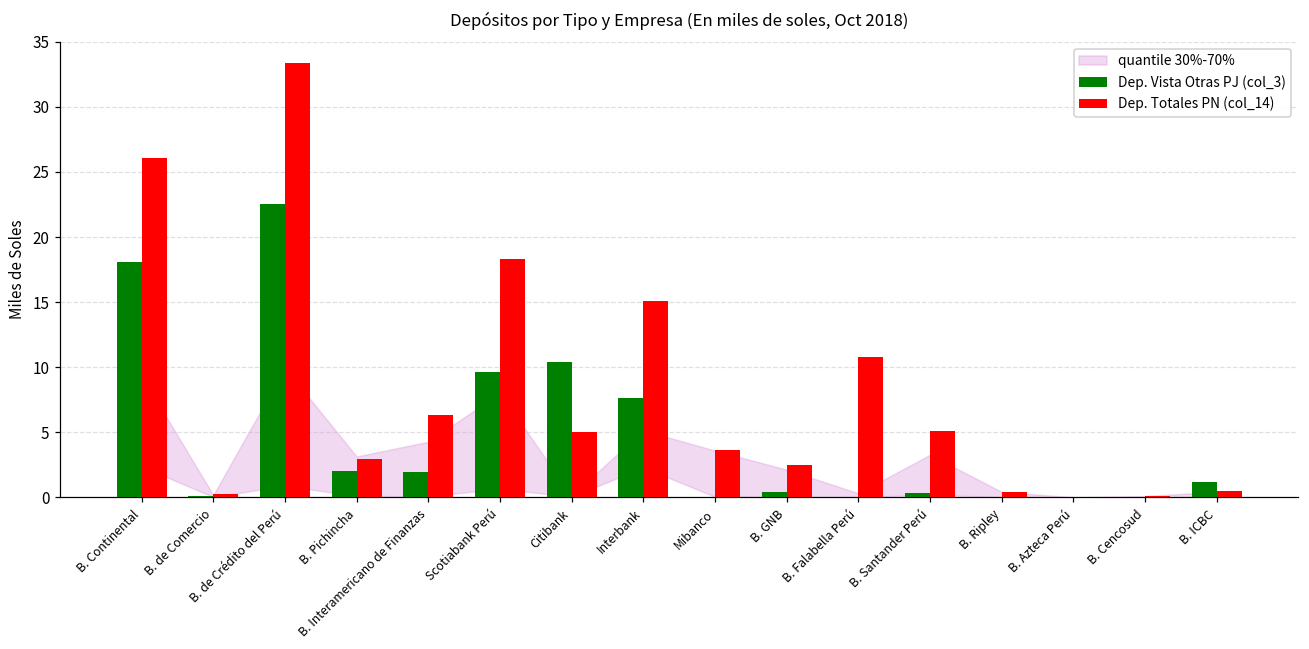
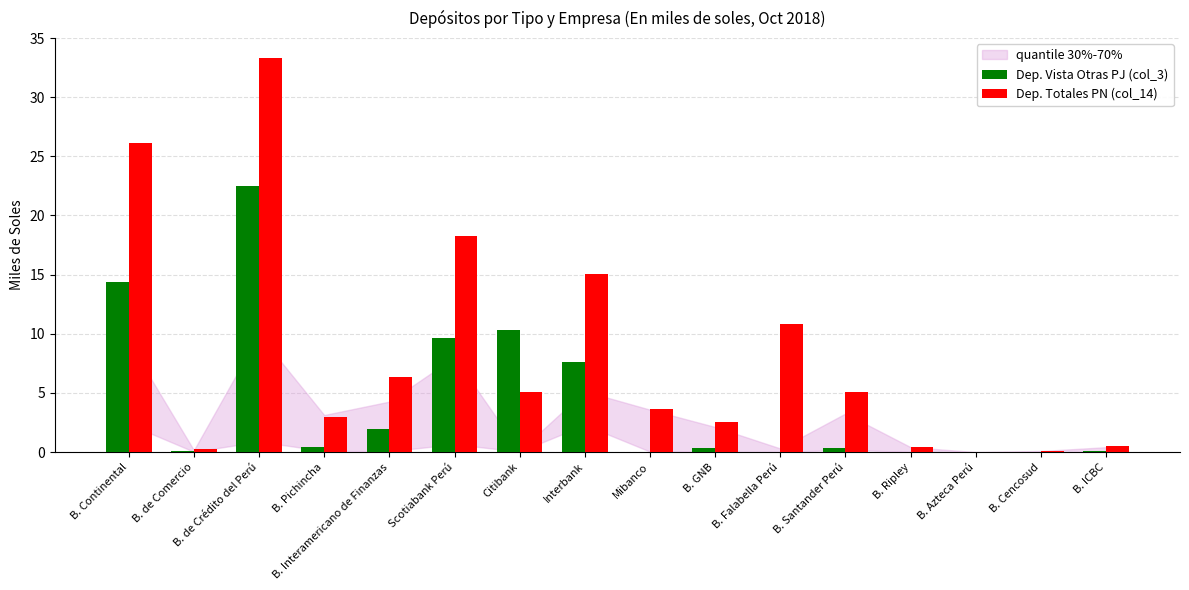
Dep. Vista Otras PJ (col_3), B. Continental: 18.1 -> 14.4
Dep. Vista Otras PJ (col_3), B. Pichincha: 2.0 -> 0.5
Dep. Vista Otras PJ (col_3), B. ICBC: 1.2 -> 0.1
